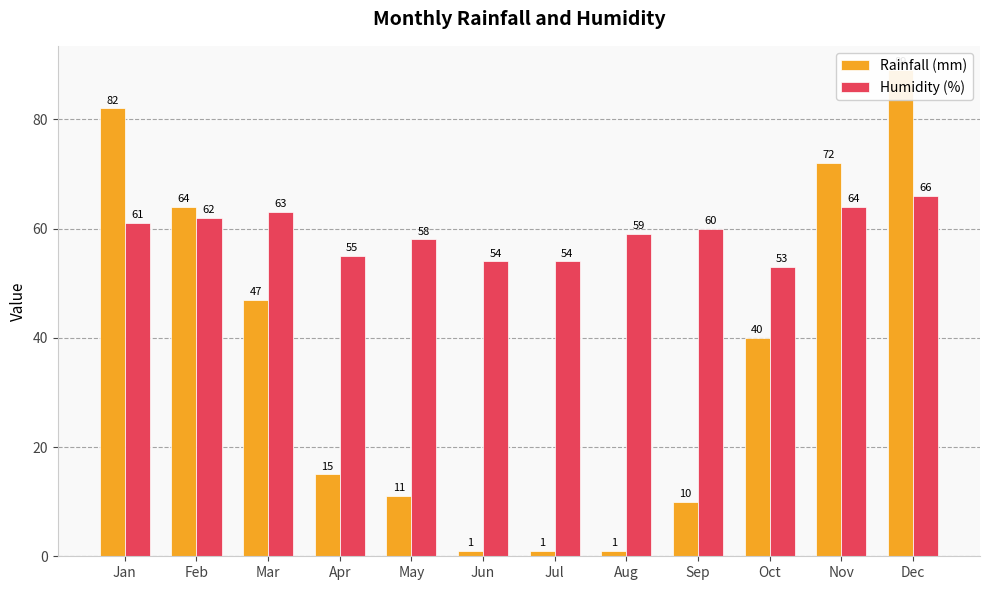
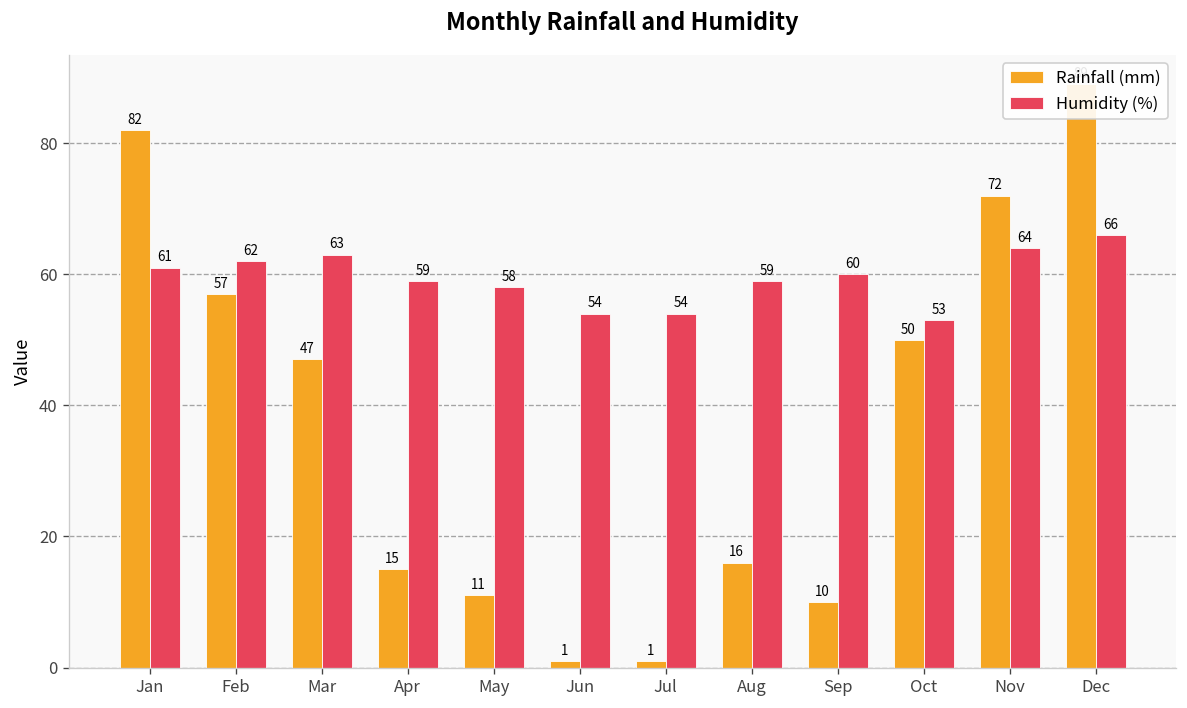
Rainfall (mm), Feb: 64 -> 57
Humidity (%), Apr: 55 -> 59
Rainfall (mm), Aug: 1 -> 16
Rainfall (mm), Oct: 40 -> 50
